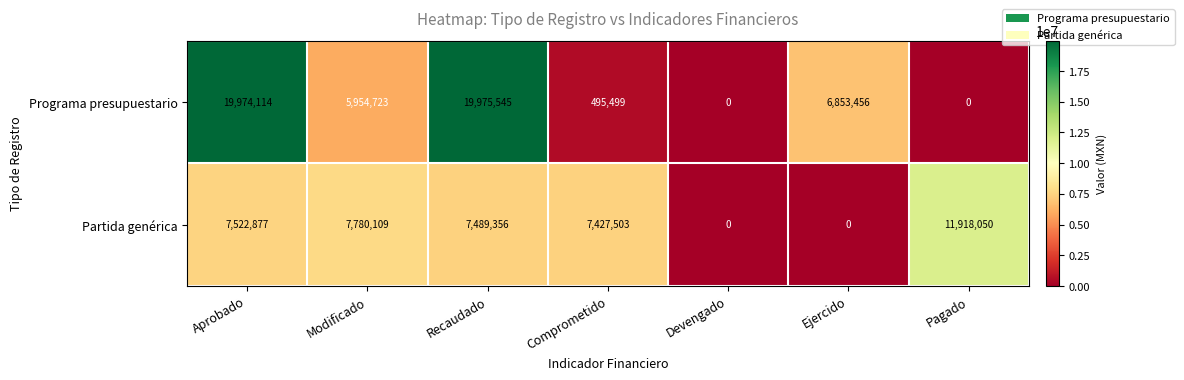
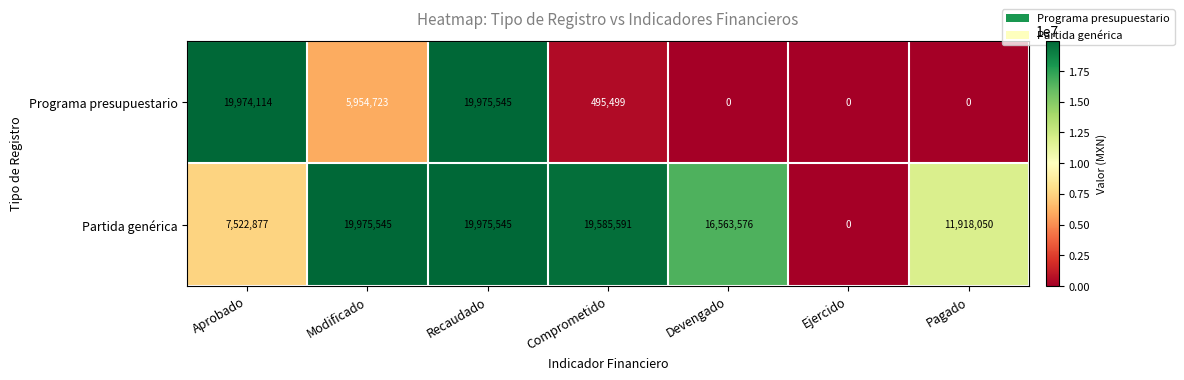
Programa presupuestario, Ejercido: 6,853,456 -> 0
Partida genérica, Modificado: 7,780,109 -> 19,975,545
Partida genérica, Recaudado: 7,489,356 -> 19,975,545
Partida genérica, Comprometido: 7,427,503 -> 19,585,591
Partida genérica, Devengado: 0 -> 16,563,576
